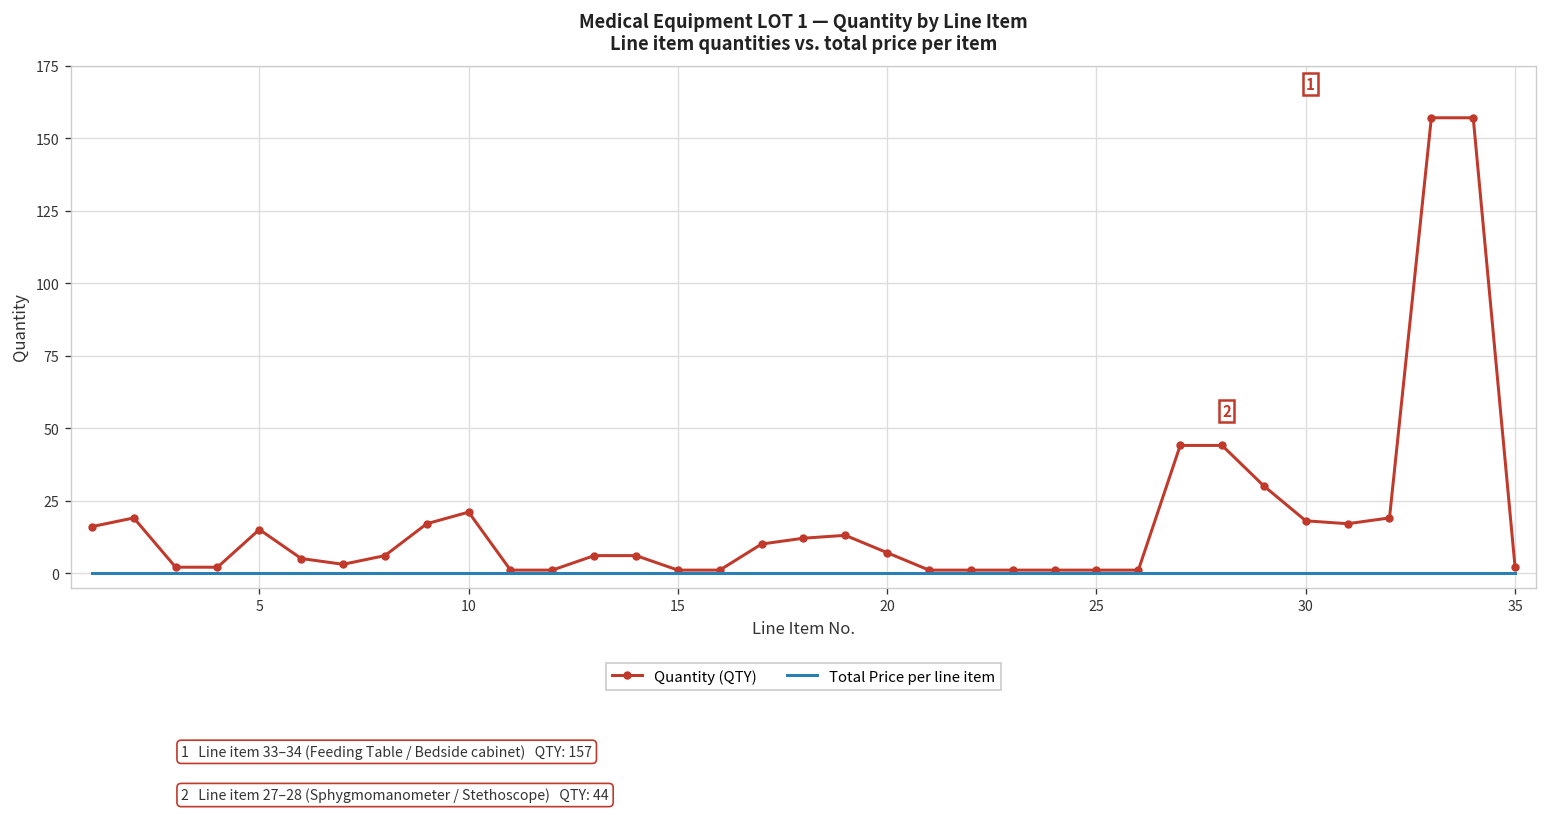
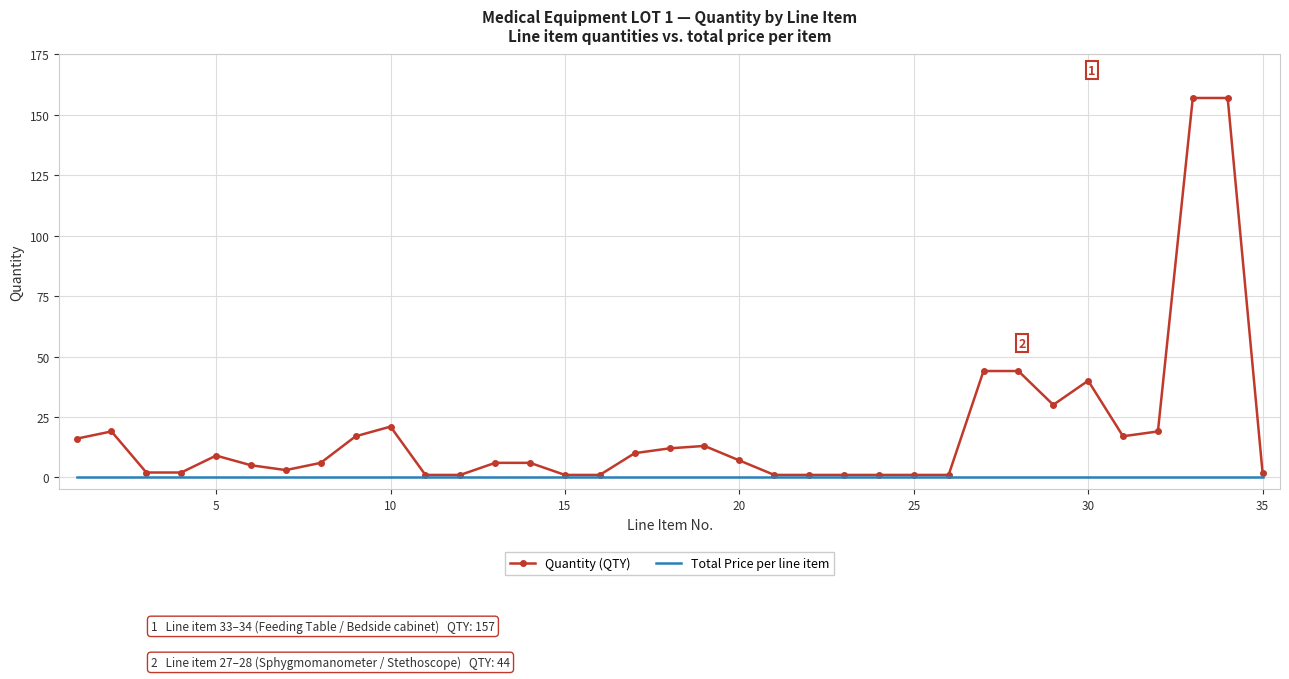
Quantity (QTY), 5: 15 -> 9
Quantity (QTY), 30: 18 -> 40
